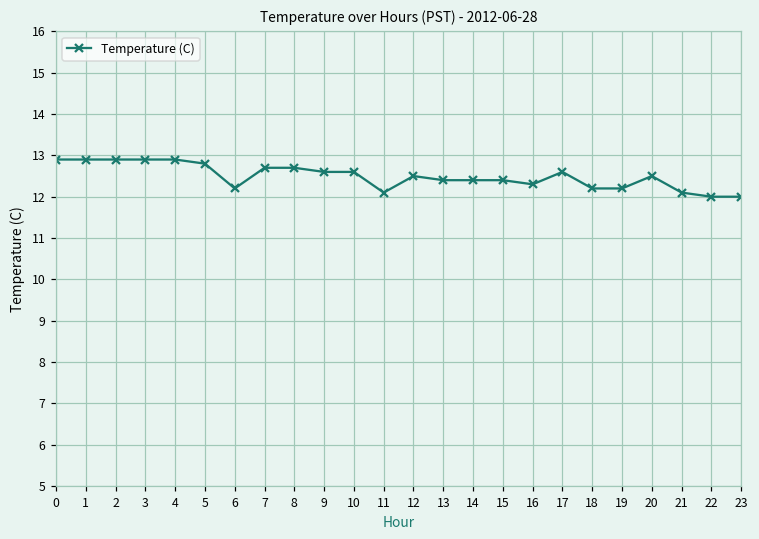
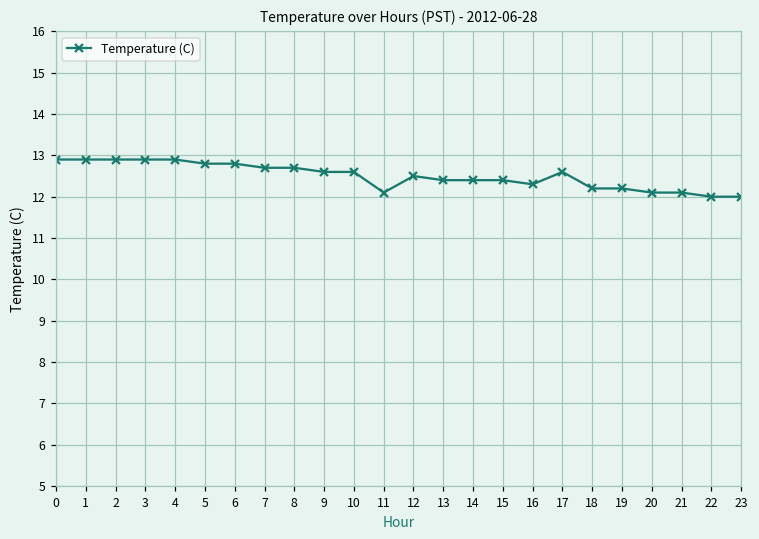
6: 12.2 -> 12.8
20: 12.5 -> 12.1
